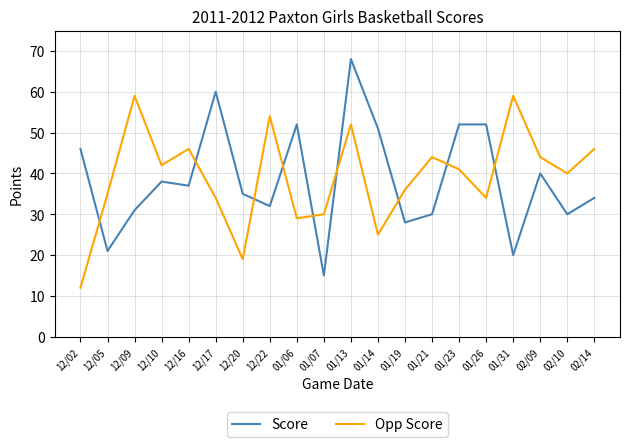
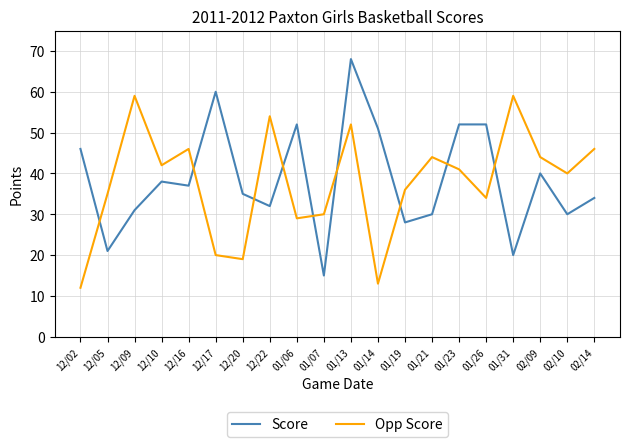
Opp Score, 12/17: 34 -> 20
Opp Score, 01/14: 25 -> 13
